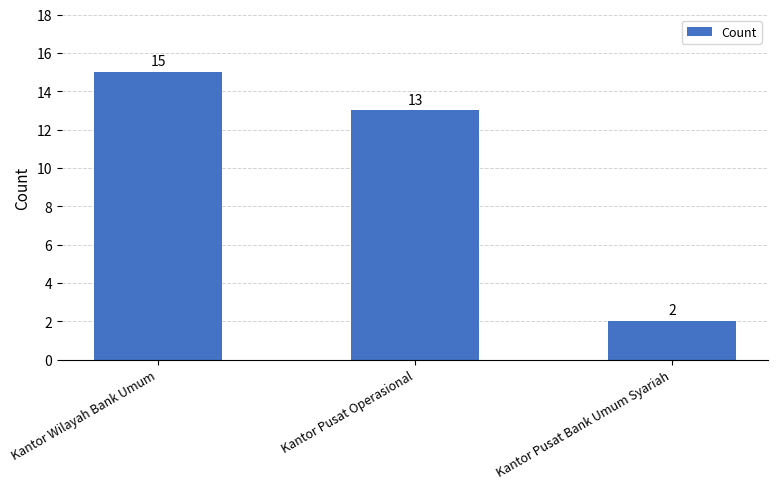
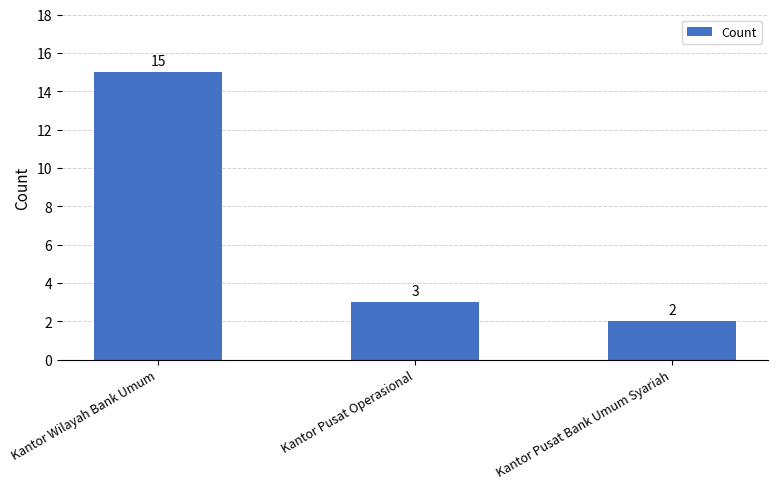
Kantor Pusat Operasional: 13 -> 3
